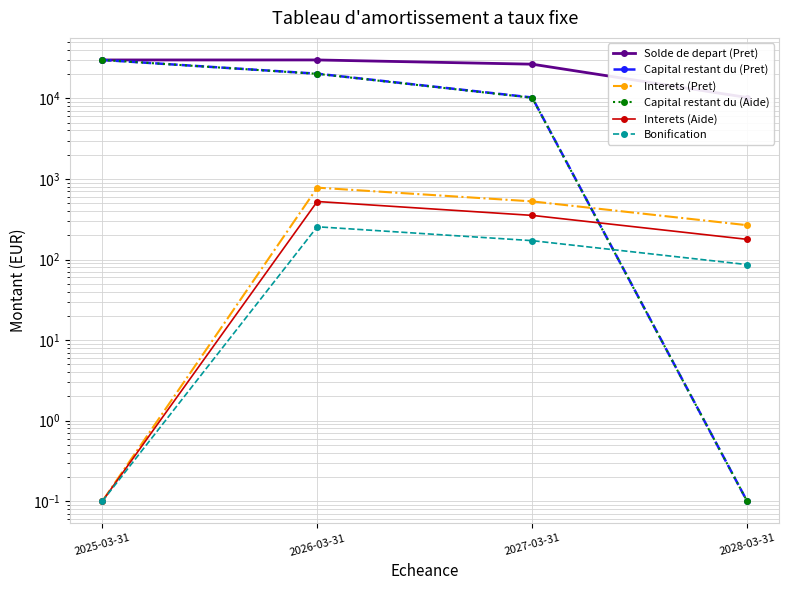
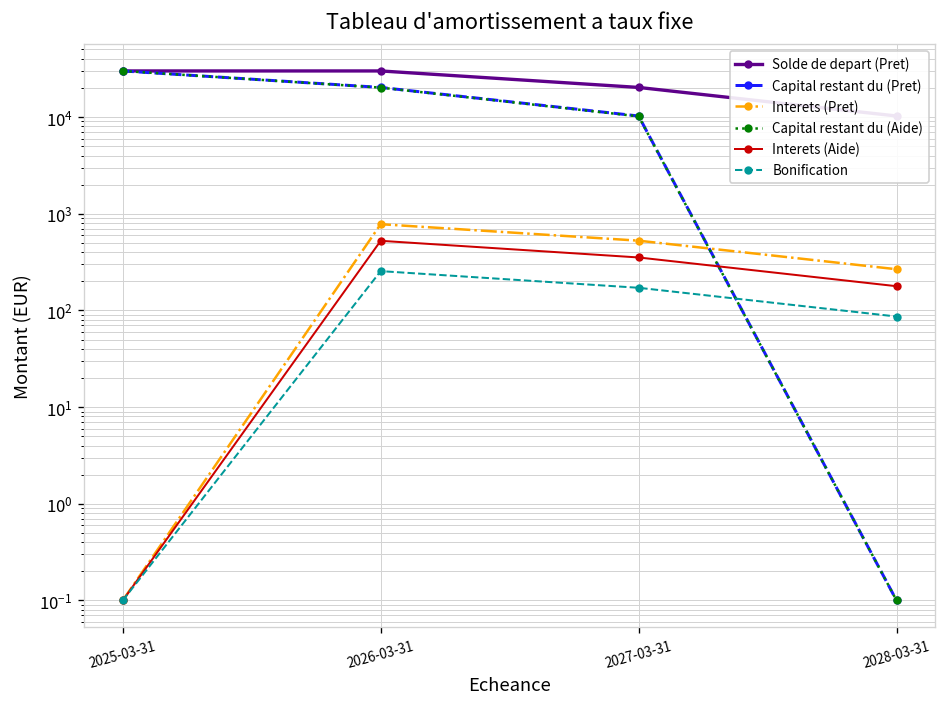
Solde de depart (Pret), 2027-03-31: 27000 -> 20000
